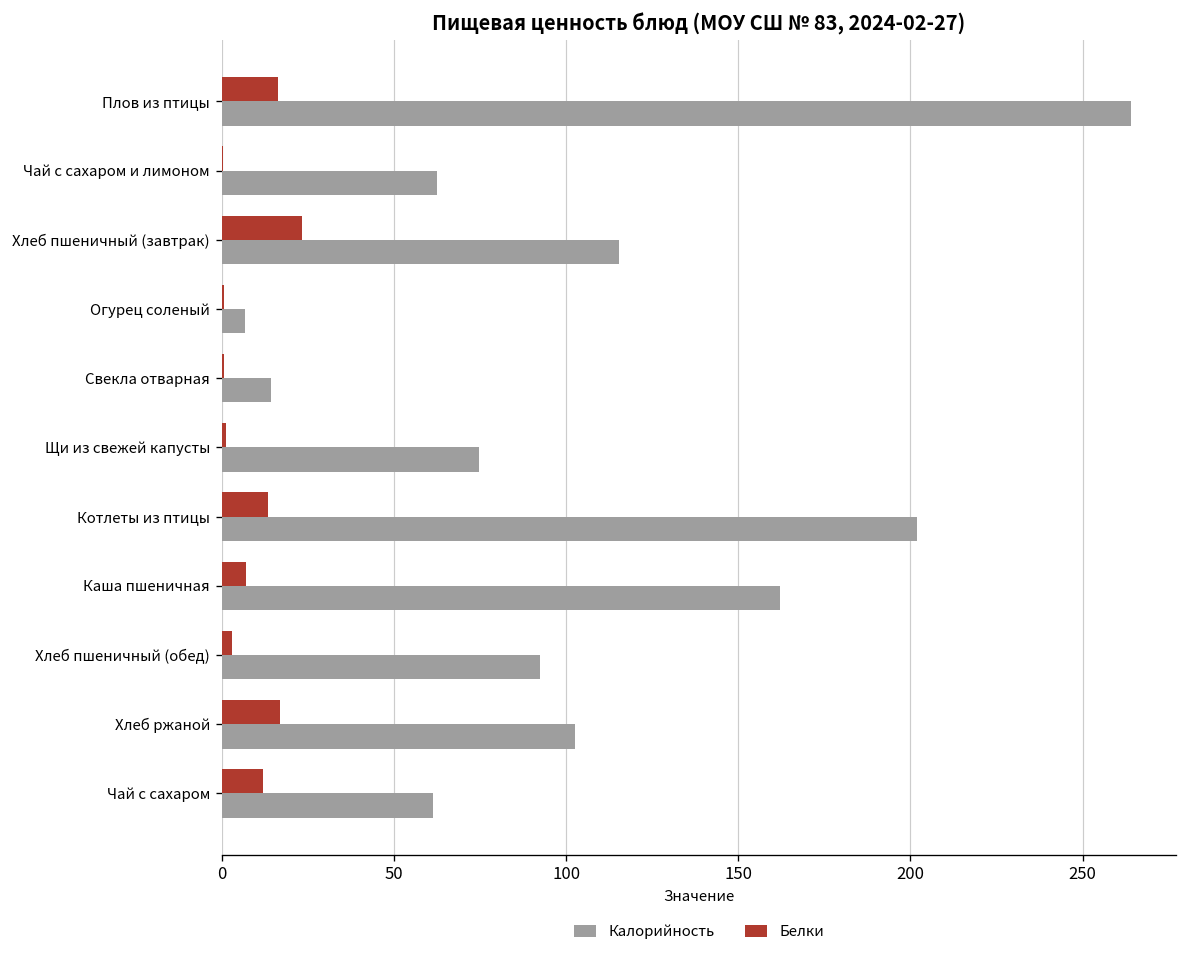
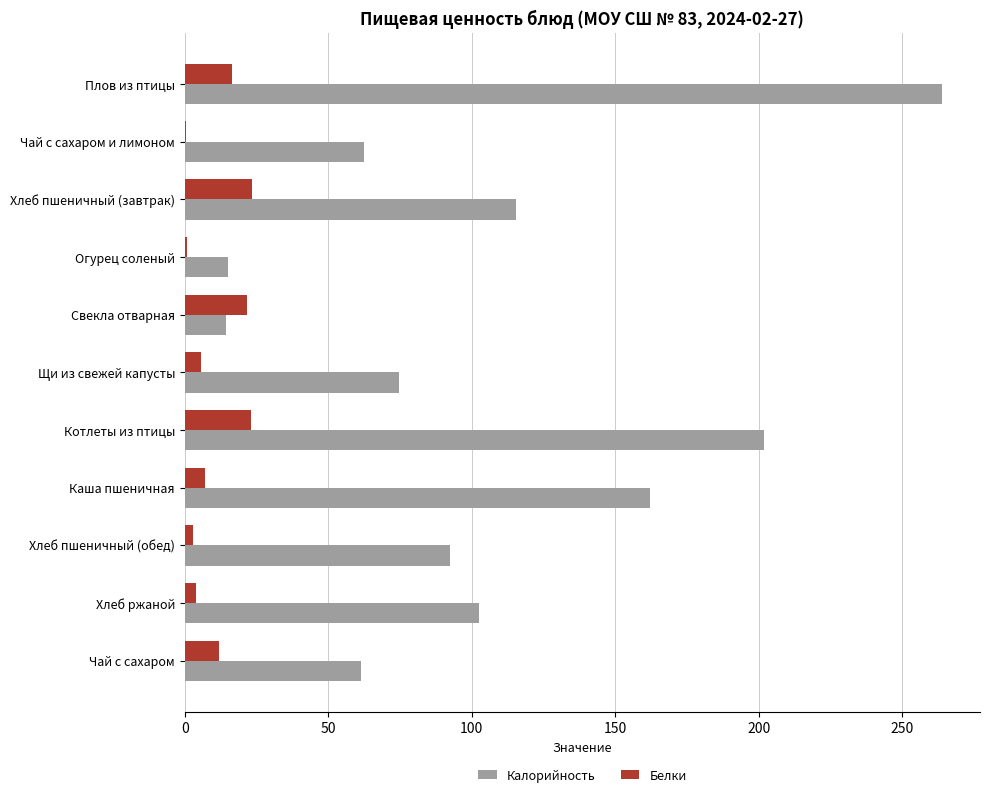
Калорийность, Огурец соленый: 7 -> 15
Белки, Свекла отварная: 1 -> 22
Белки, Щи из свежей капусты: 1 -> 6
Белки, Котлеты из птицы: 13 -> 23
Белки, Хлеб ржаной: 17 -> 4
